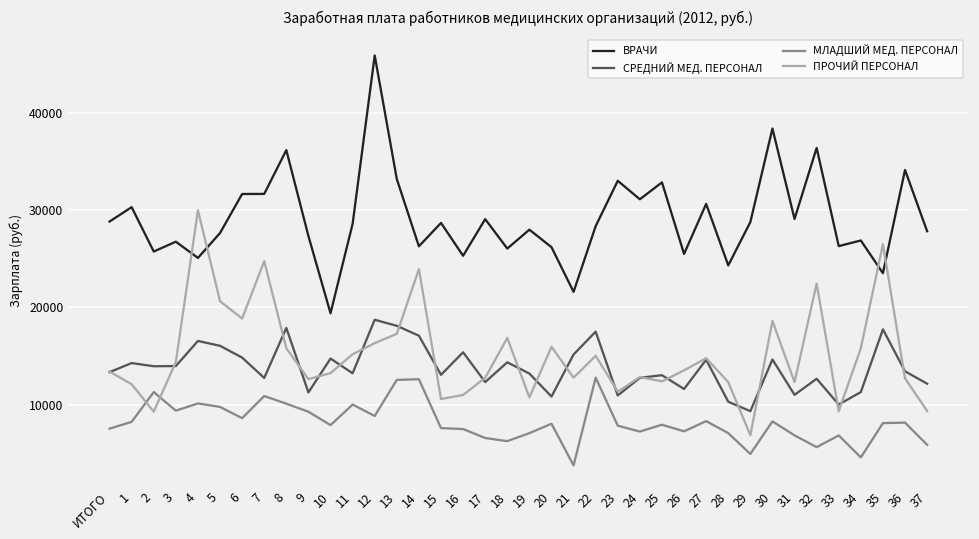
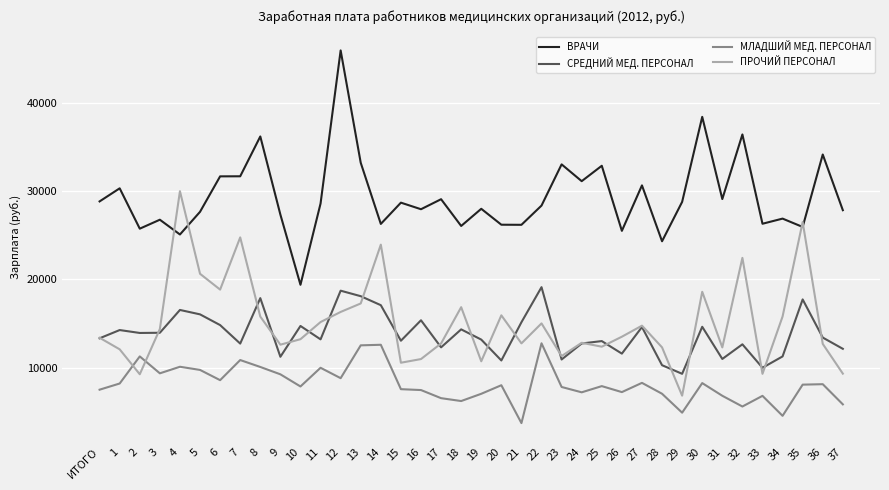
ВРАЧИ, 16: 25000 -> 28000
ВРАЧИ, 21: 22000 -> 26000
СРЕДНИЙ МЕД. ПЕРСОНАЛ, 22: 18000 -> 19000
ВРАЧИ, 35: 24000 -> 26000
